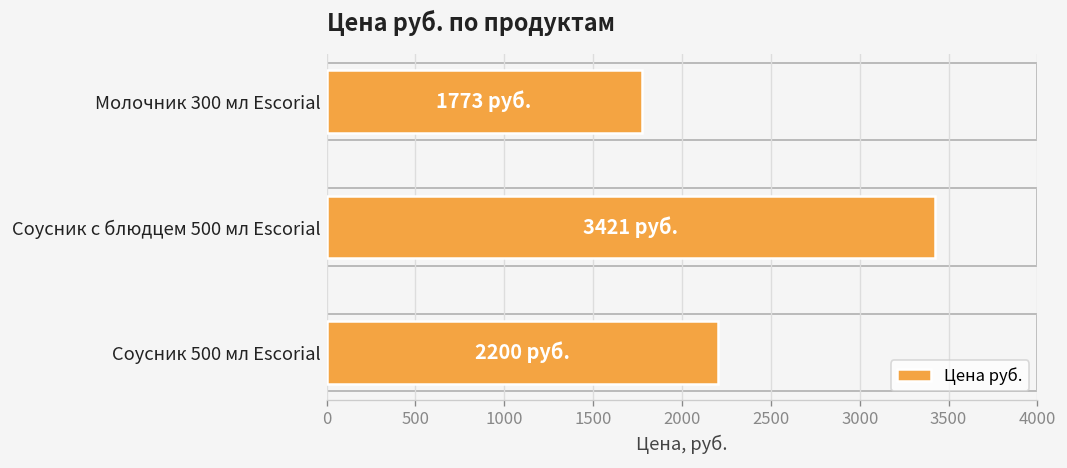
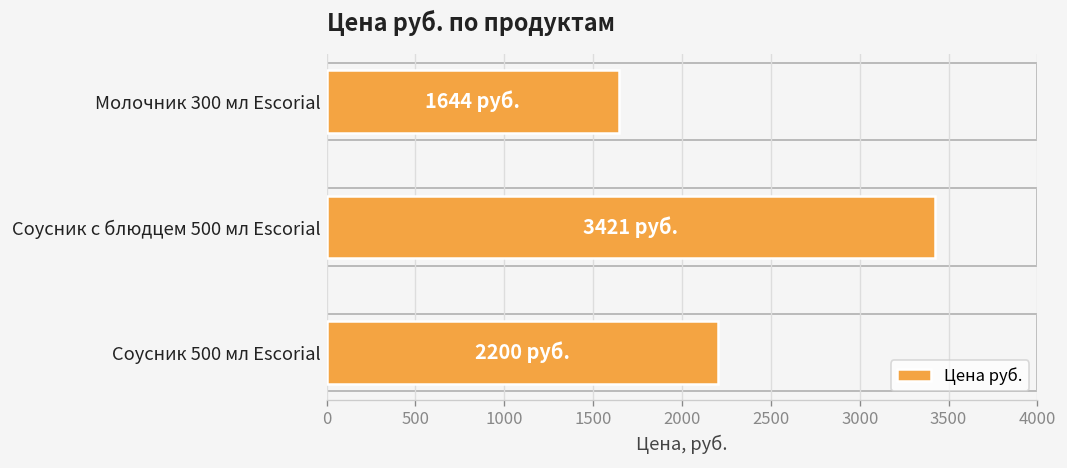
Молочник 300 мл Escorial: 1773 -> 1644
